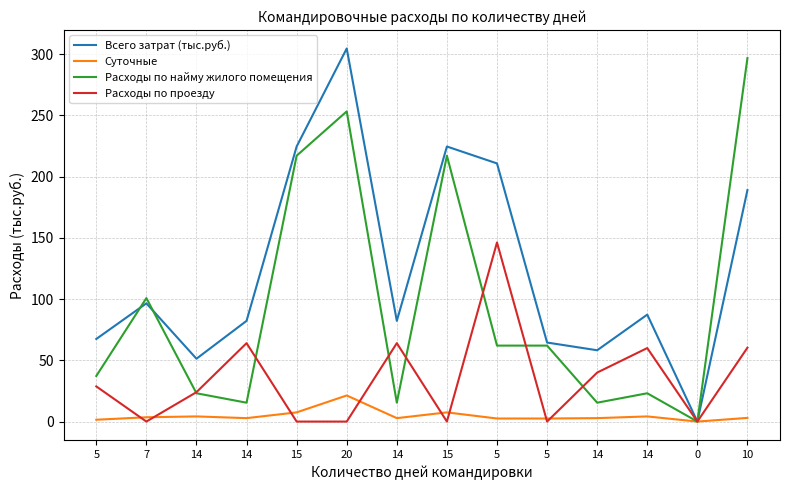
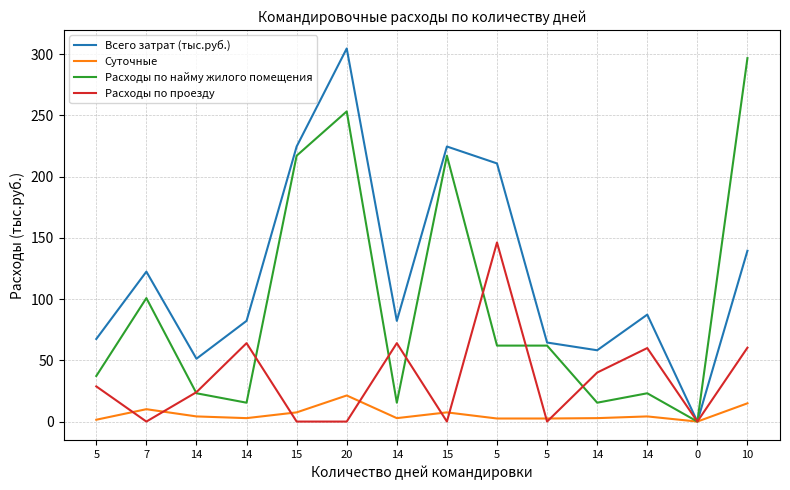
Всего затрат (тыс.руб.), 7: 97 -> 122
Суточные, 7: 4 -> 10
Всего затрат (тыс.руб.), 10: 189 -> 139
Суточные, 10: 3 -> 15
